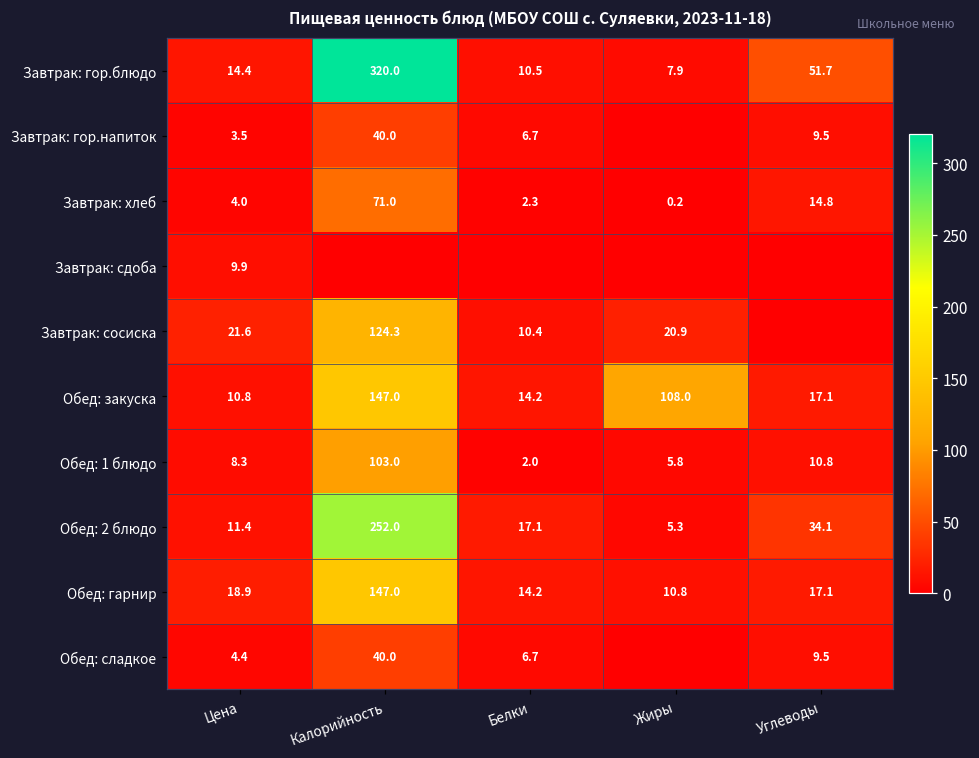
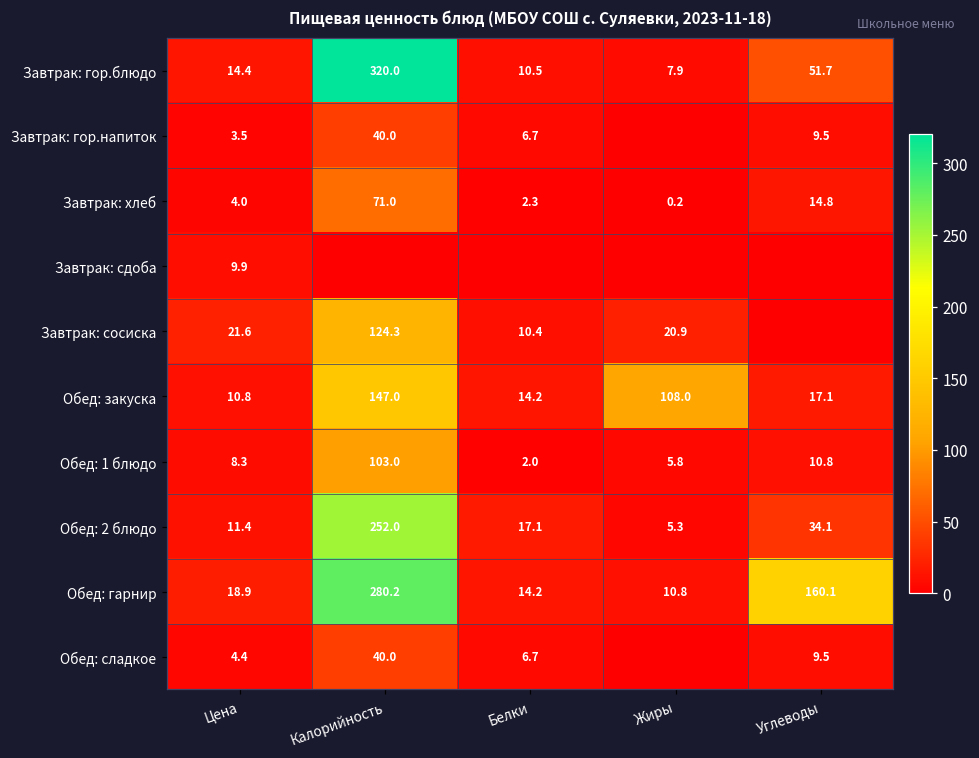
Обед: гарнир, Калорийность: 147.0 -> 280.2
Обед: гарнир, Углеводы: 17.1 -> 160.1
